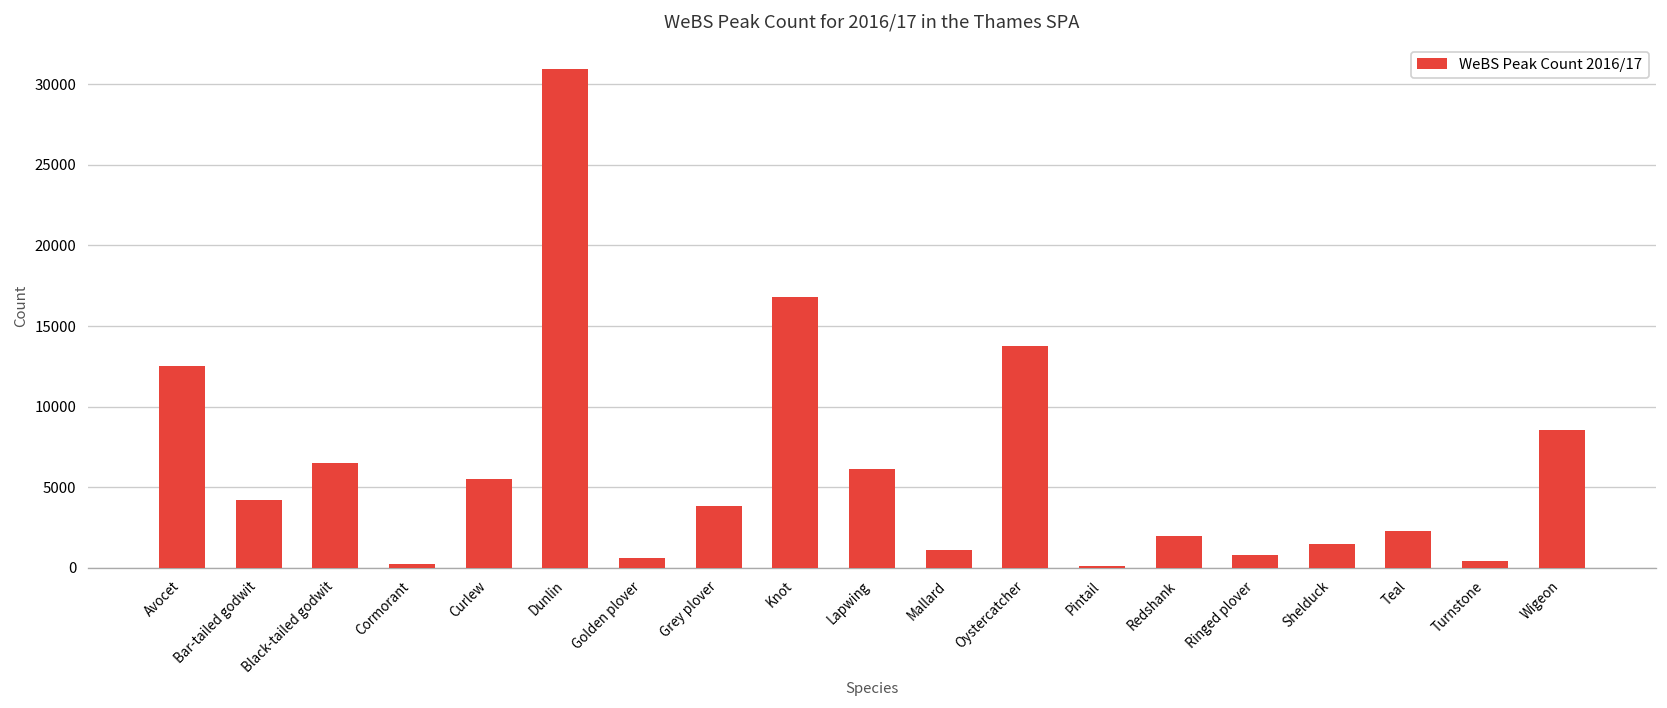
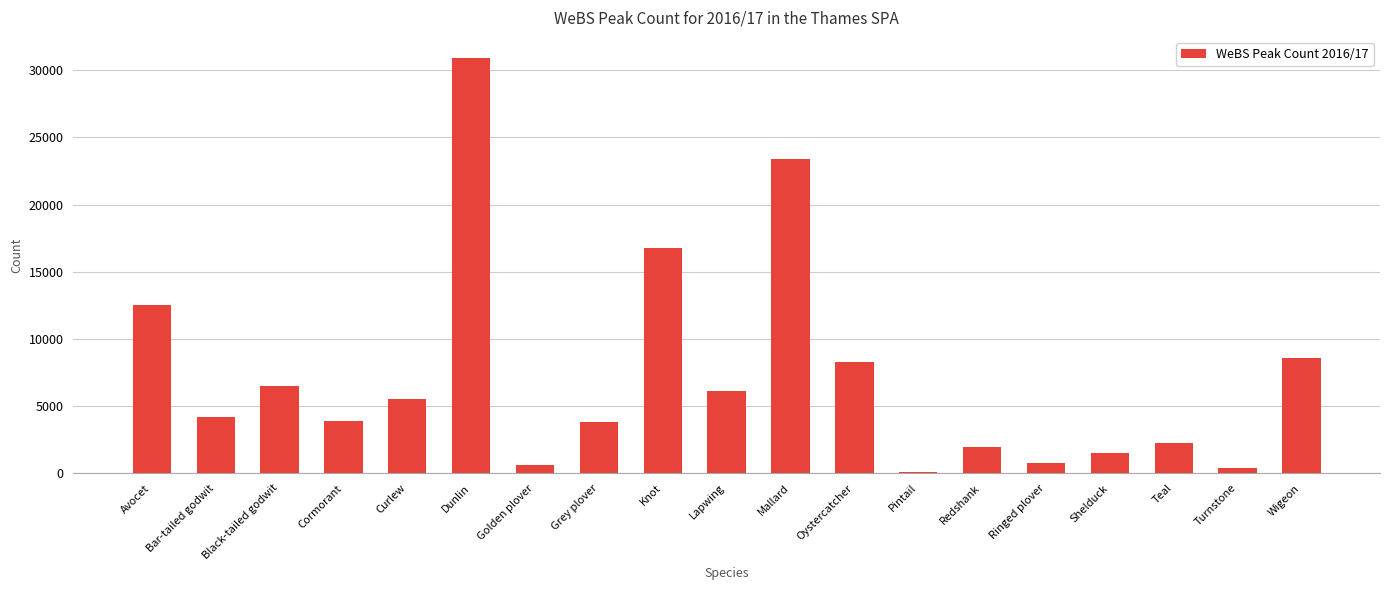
Cormorant: 300 -> 3900
Mallard: 1100 -> 23400
Oystercatcher: 13800 -> 8300
